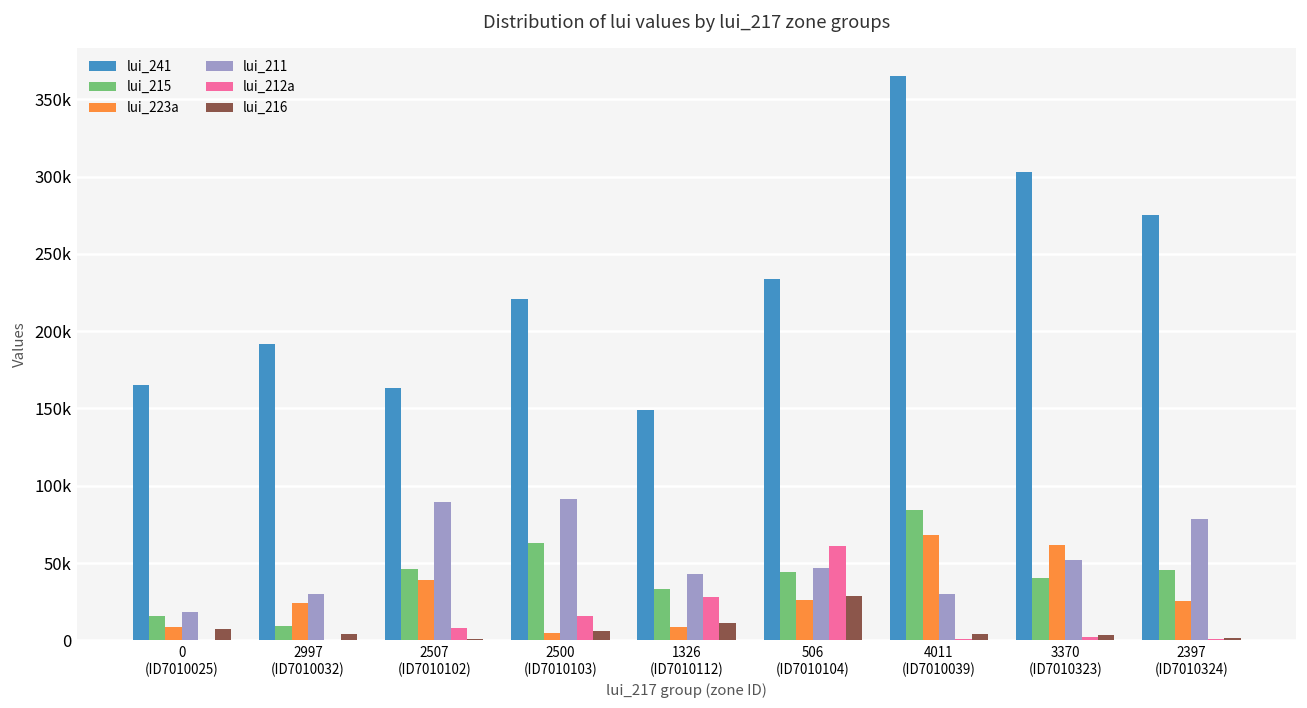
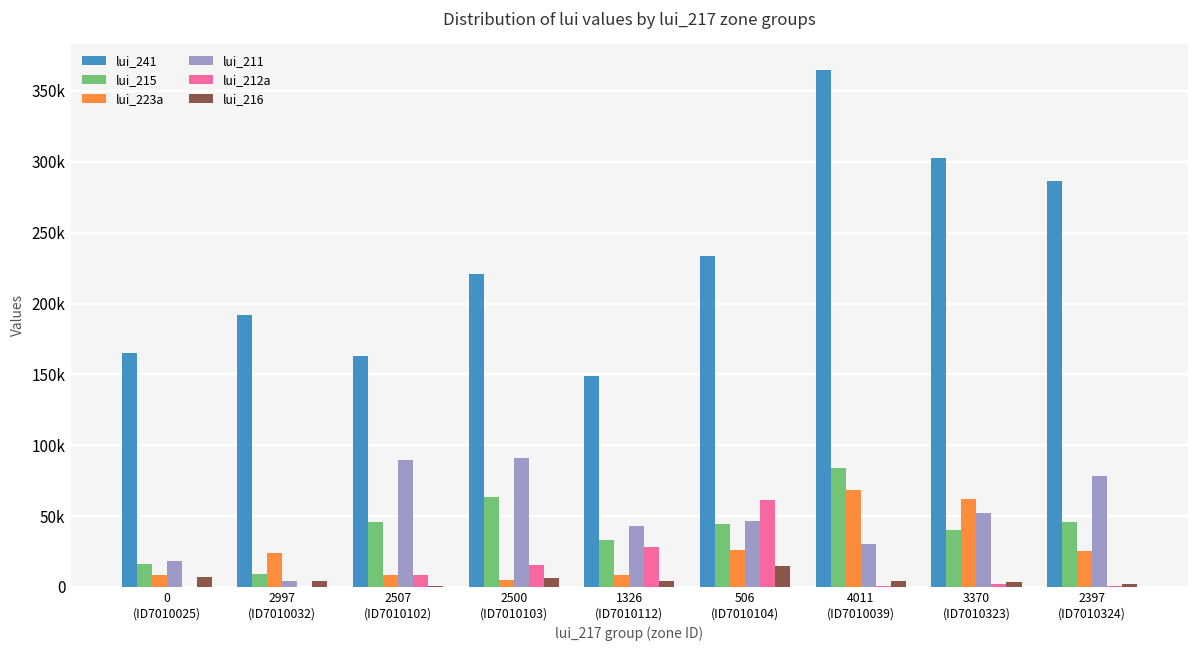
lui_211, 2997 (ID7010032): 30000 -> 4000
lui_223a, 2507 (ID7010102): 39000 -> 8000
lui_216, 1326 (ID7010112): 11000 -> 4000
lui_216, 506 (ID7010104): 29000 -> 15000
lui_241, 2397 (ID7010324): 275000 -> 286000
